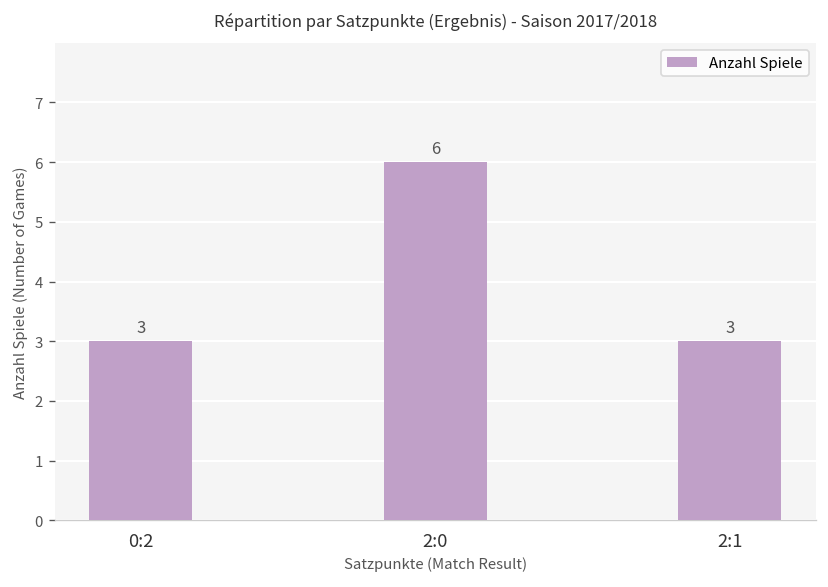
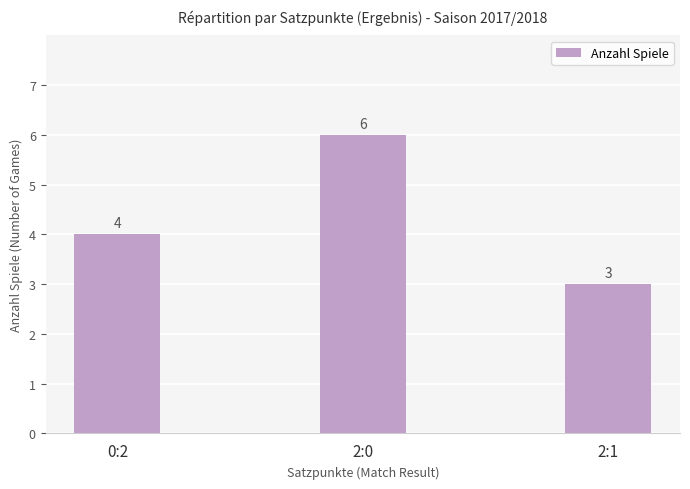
0:2: 3 -> 4
